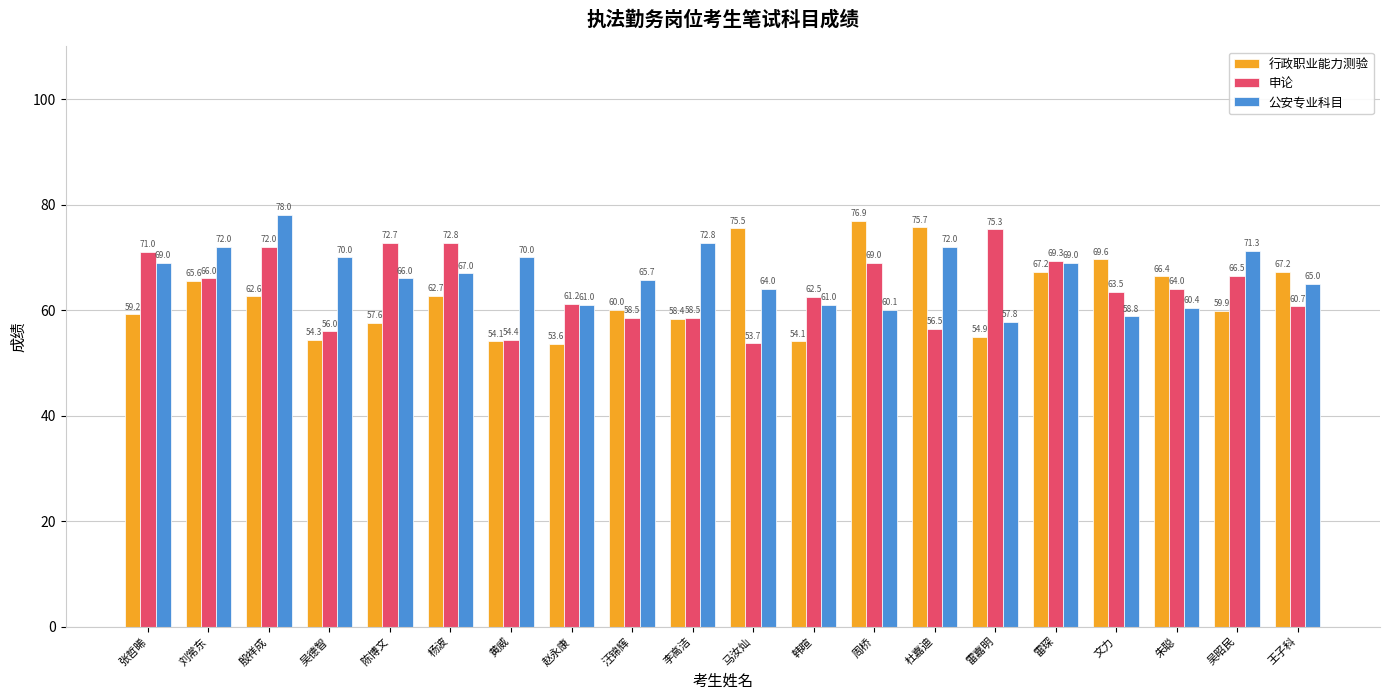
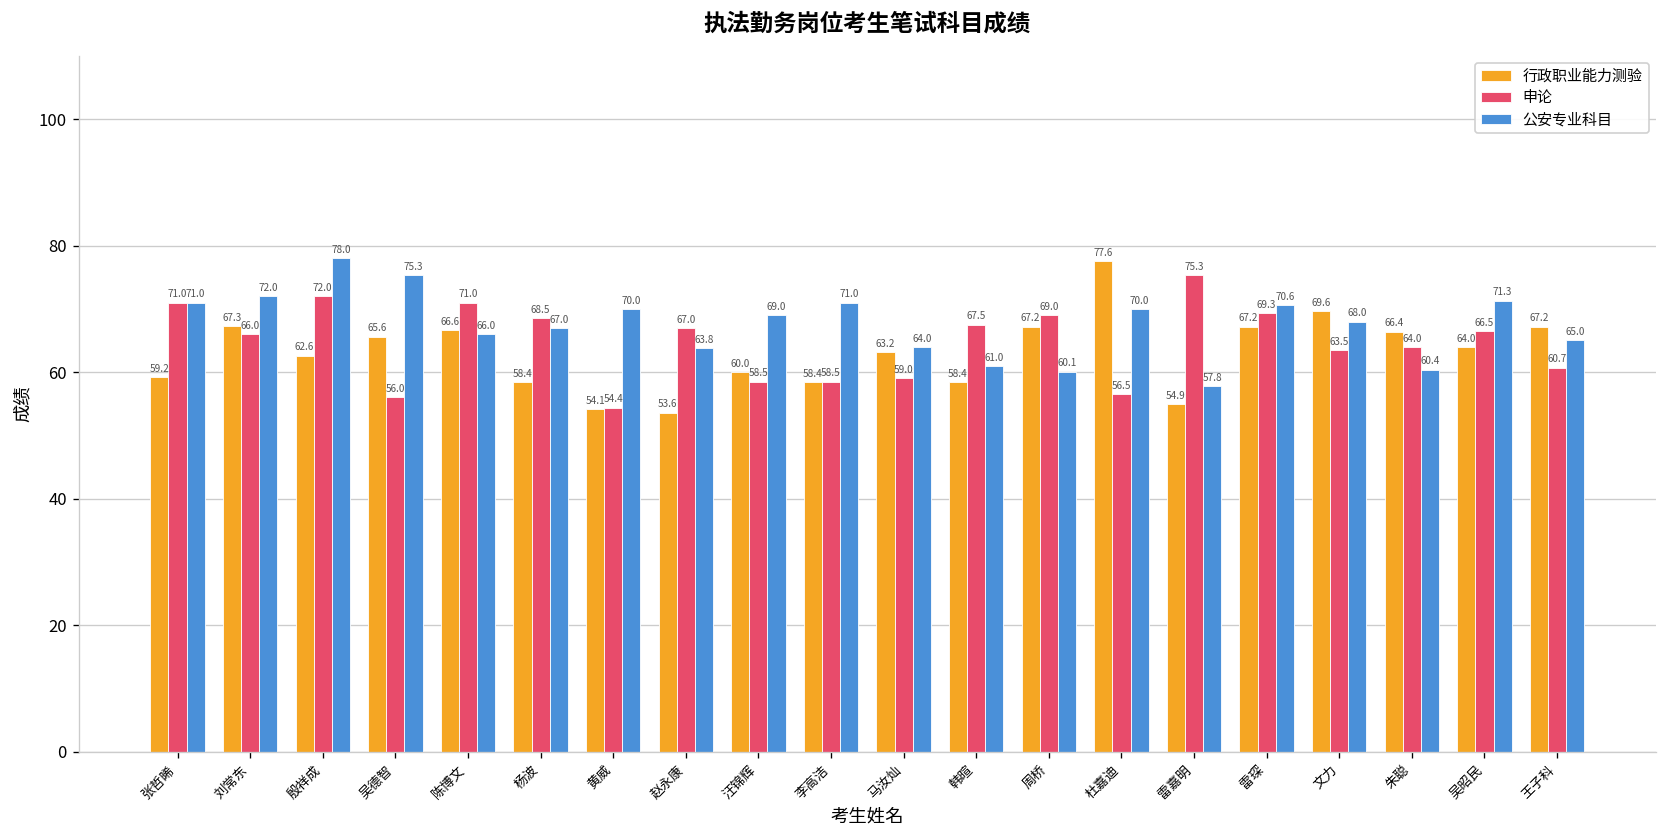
公安专业科目, 张哲晞: 69.0 -> 71.0
行政职业能力测验, 刘常东: 65.6 -> 67.3
行政职业能力测验, 吴德智: 54.3 -> 65.6
公安专业科目, 吴德智: 70.0 -> 75.3
行政职业能力测验, 陈博文: 57.6 -> 66.6
申论, 陈博文: 72.7 -> 71.0
行政职业能力测验, 杨波: 62.7 -> 58.4
申论, 杨波: 72.8 -> 68.5
申论, 赵永康: 61.2 -> 67.0
公安专业科目, 赵永康: 61.0 -> 63.8
公安专业科目, 汪锦辉: 65.7 -> 69.0
公安专业科目, 李高洁: 72.8 -> 71.0
行政职业能力测验, 马汝灿: 75.5 -> 63.2
申论, 马汝灿: 53.7 -> 59.0
行政职业能力测验, 韩暄: 54.1 -> 58.4
申论, 韩暄: 62.5 -> 67.5
行政职业能力测验, 周桥: 76.9 -> 67.2
行政职业能力测验, 杜嘉迪: 75.7 -> 77.6
公安专业科目, 杜嘉迪: 72.0 -> 70.0
公安专业科目, 雷琛: 69.0 -> 70.6
公安专业科目, 文力: 58.8 -> 68.0
行政职业能力测验, 吴昭民: 59.9 -> 64.0
